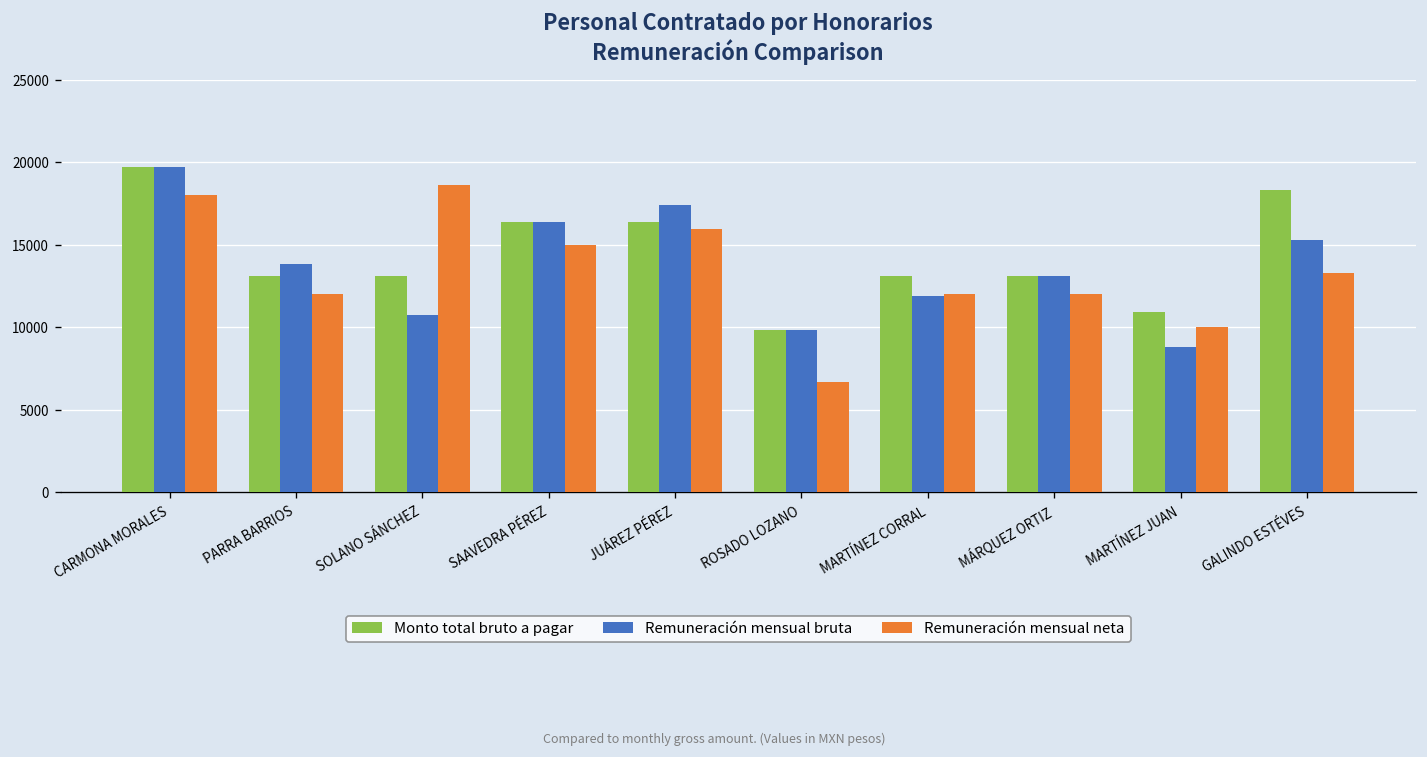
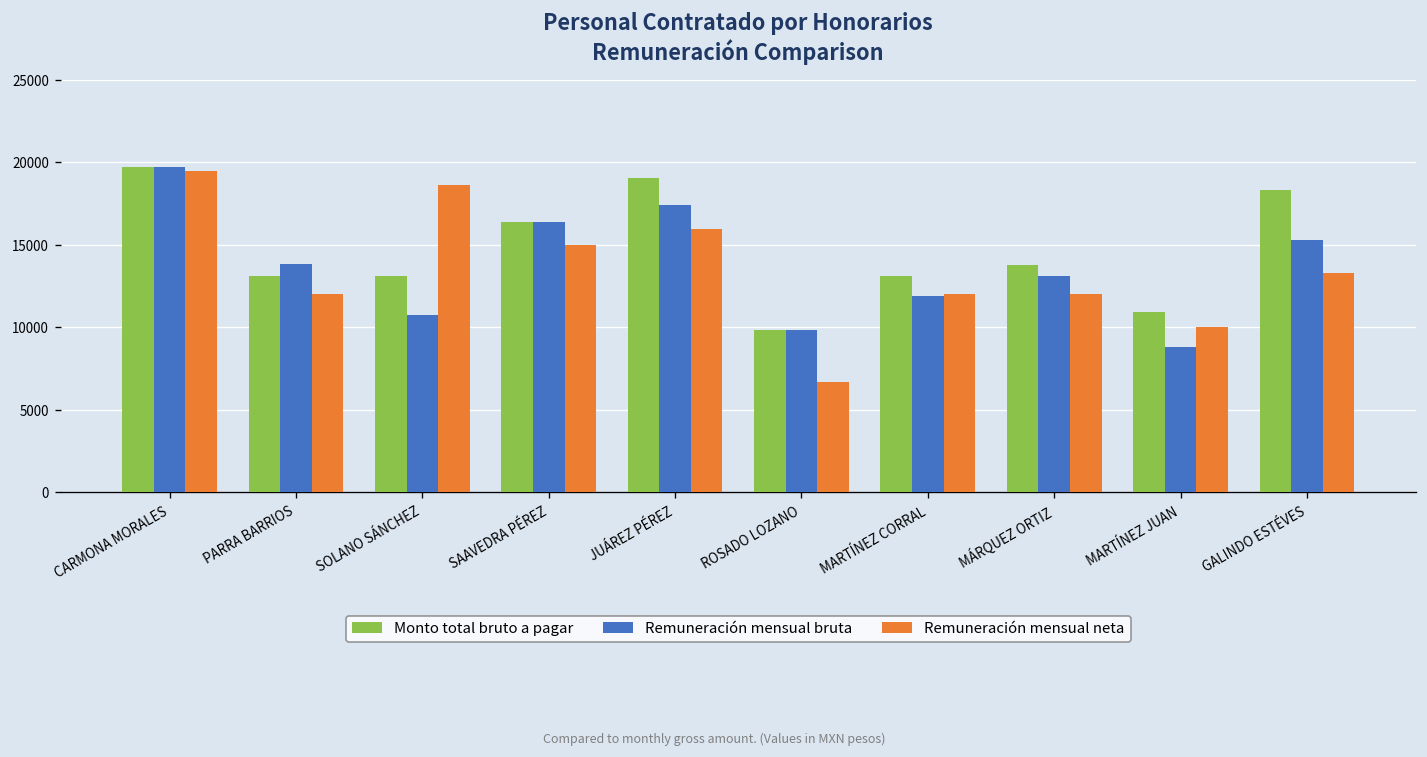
Remuneración mensual neta, CARMONA MORALES: 18000 -> 19500
Monto total bruto a pagar, JUÁREZ PÉREZ: 16400 -> 19000
Monto total bruto a pagar, MÁRQUEZ ORTIZ: 13100 -> 13800
